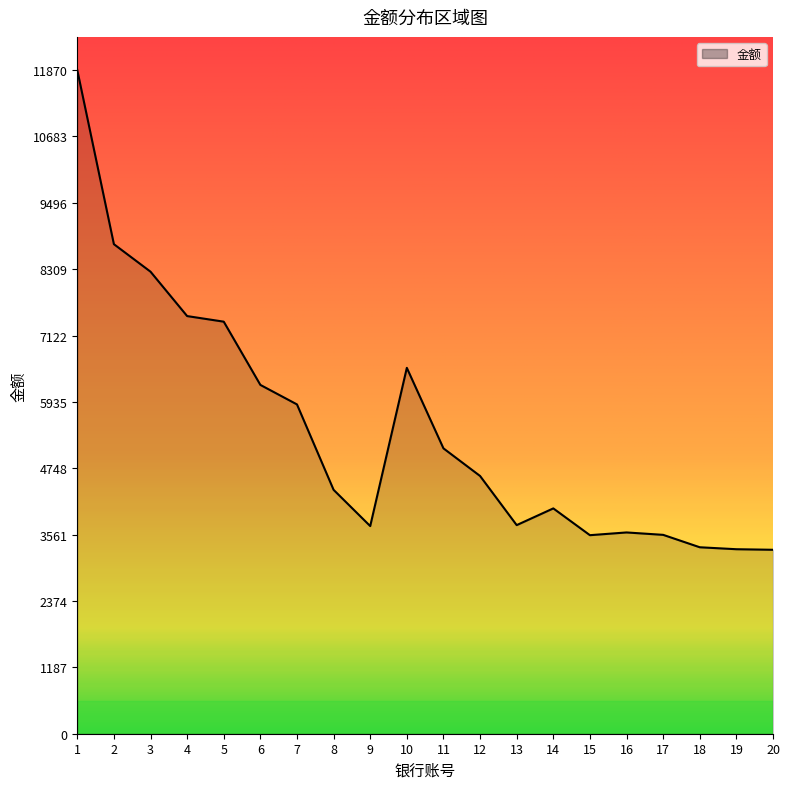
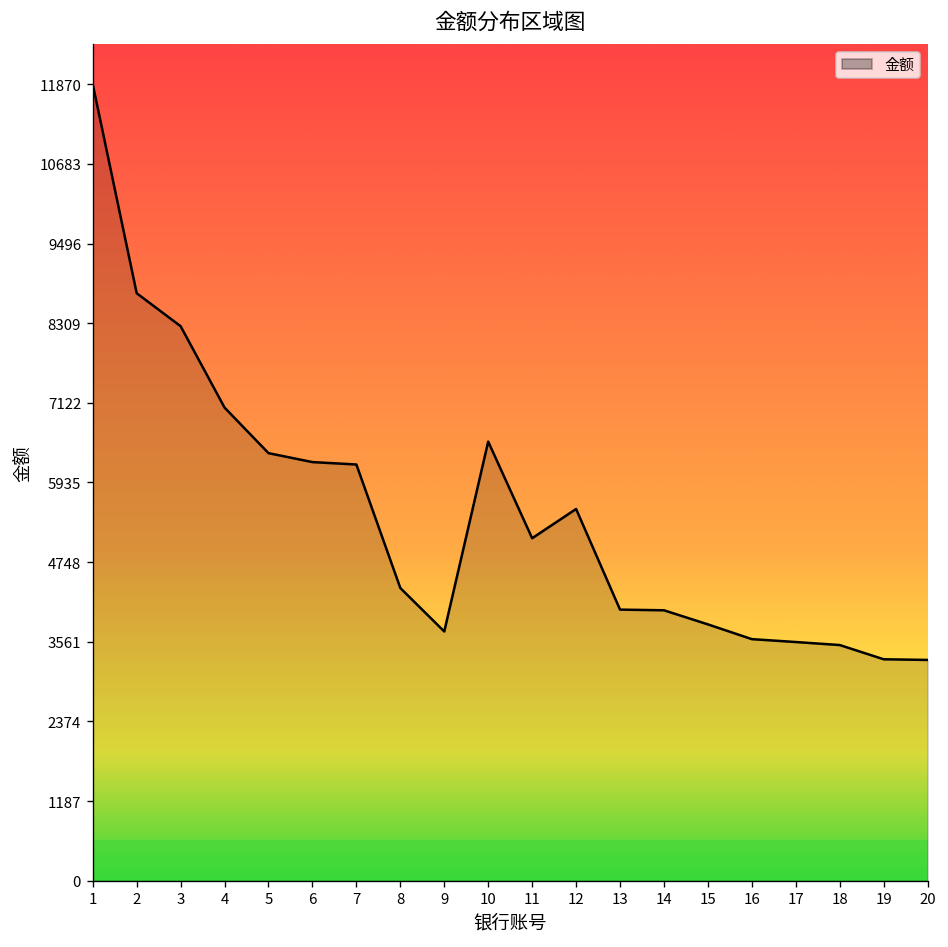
4: 7500 -> 7100
5: 7400 -> 6400
7: 5900 -> 6200
12: 4600 -> 5500
13: 3700 -> 4000
15: 3600 -> 3800
18: 3300 -> 3500
